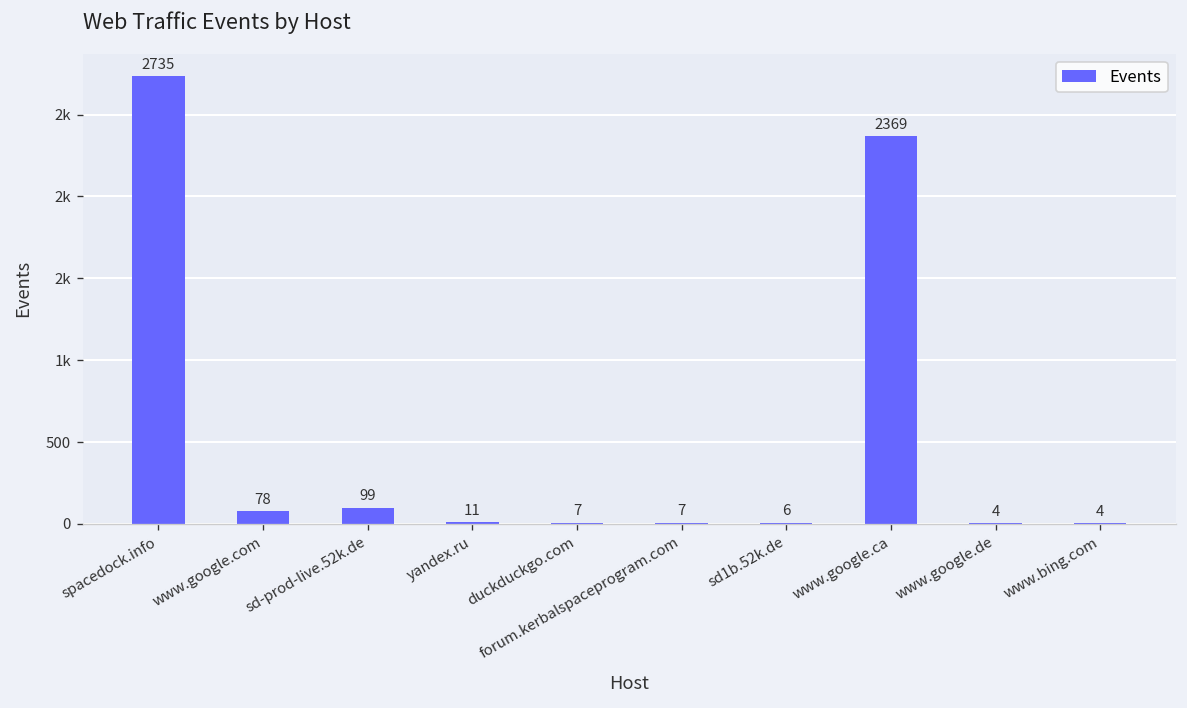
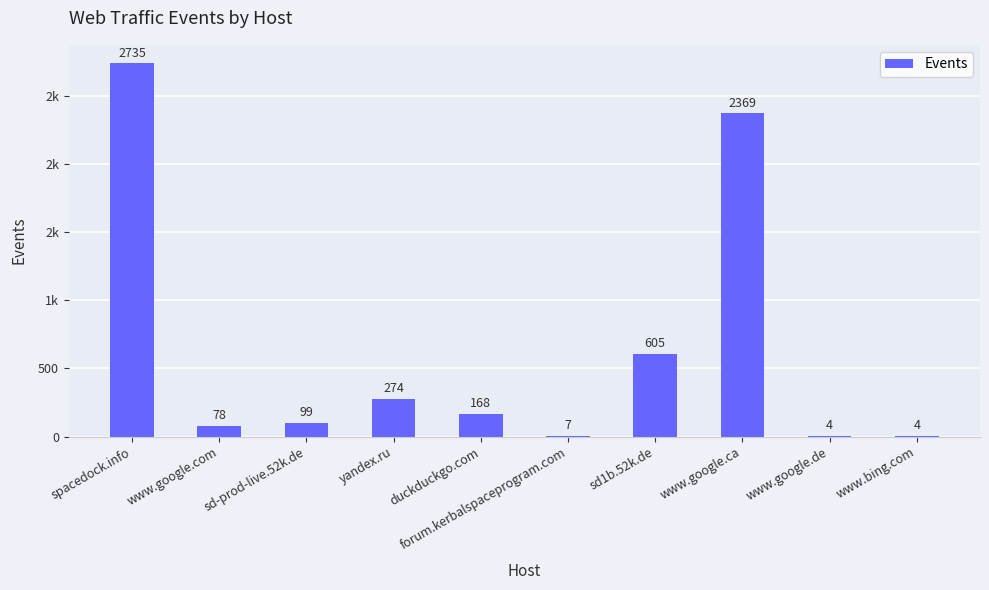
yandex.ru: 11 -> 274
duckduckgo.com: 7 -> 168
sd1b.52k.de: 6 -> 605
